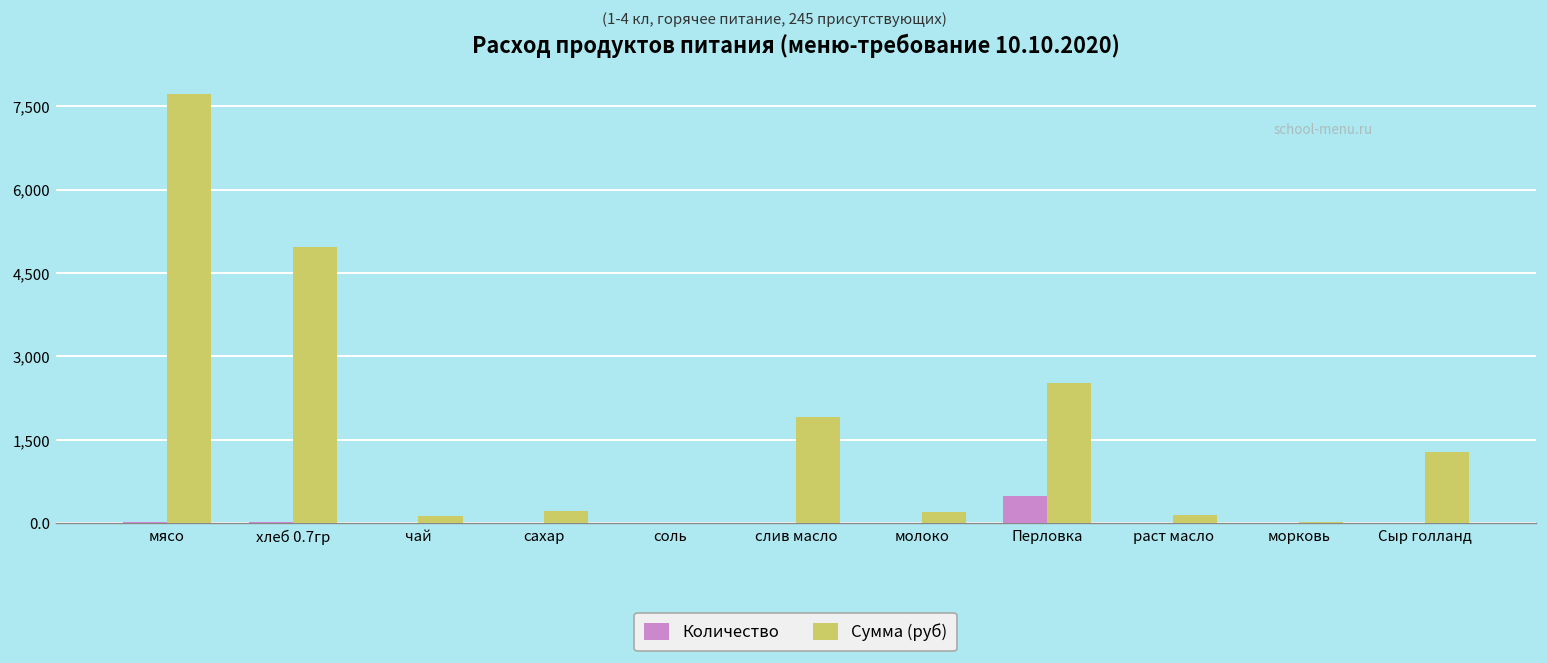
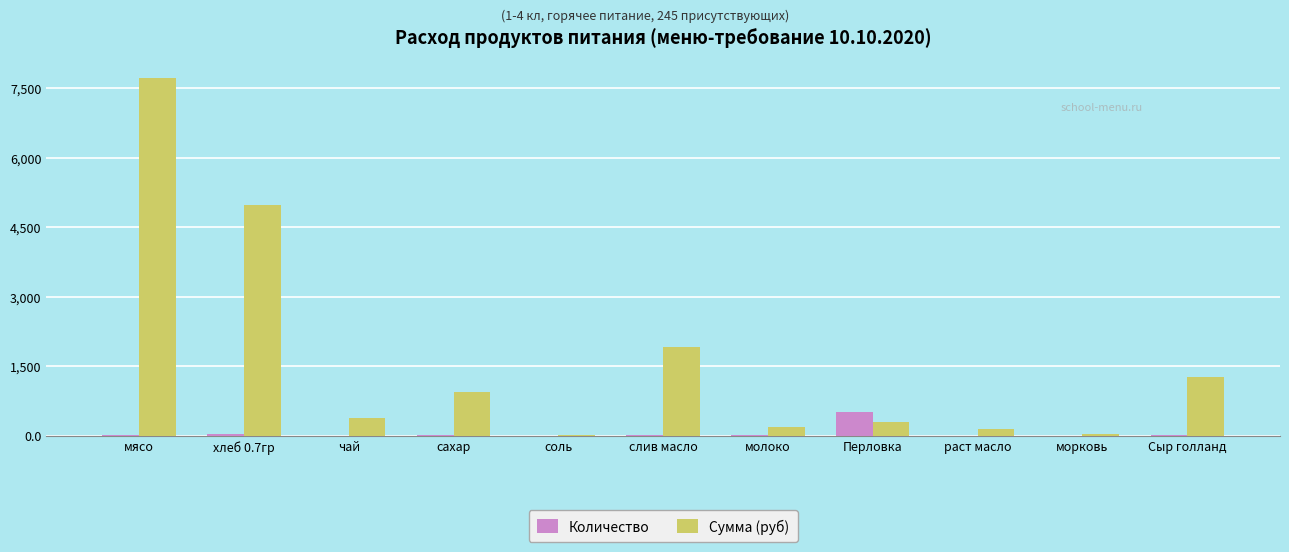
Сумма (руб), чай: 100 -> 400
Сумма (руб), сахар: 200 -> 900
Сумма (руб), Перловка: 2,500 -> 300
